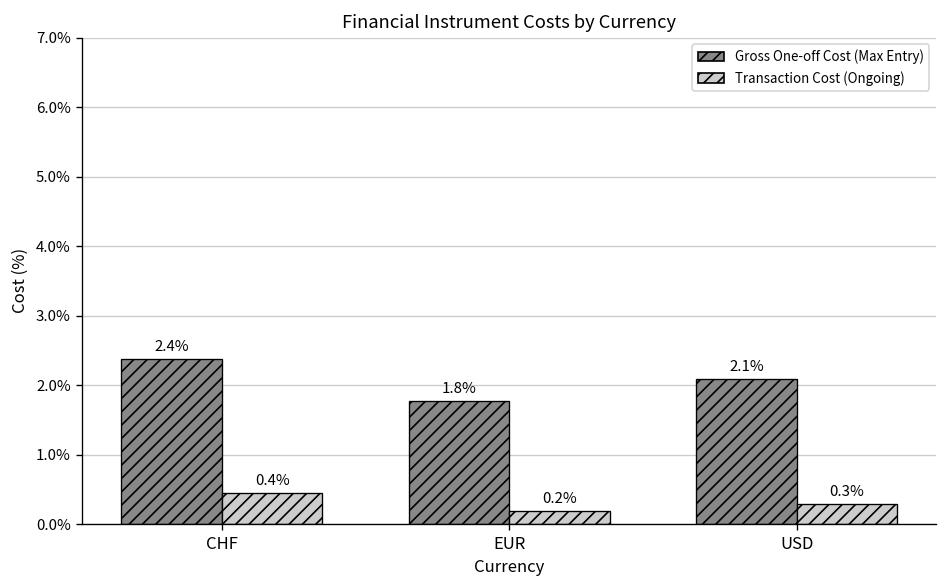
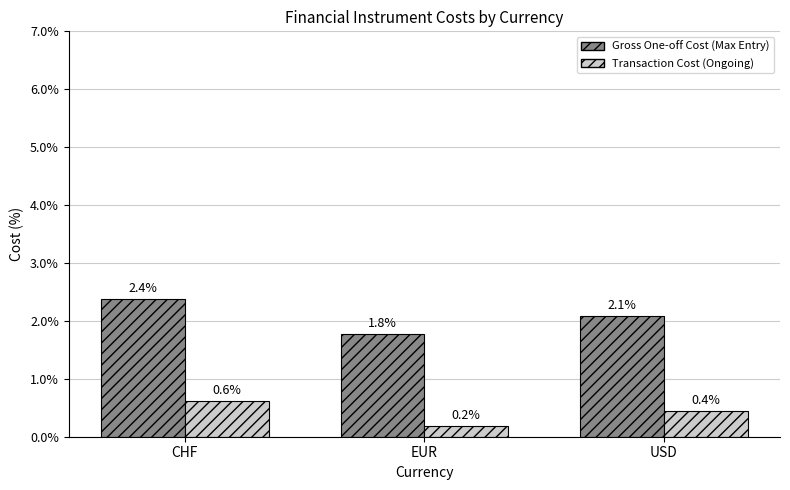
Transaction Cost (Ongoing), CHF: 0.4% -> 0.6%
Transaction Cost (Ongoing), USD: 0.3% -> 0.4%
